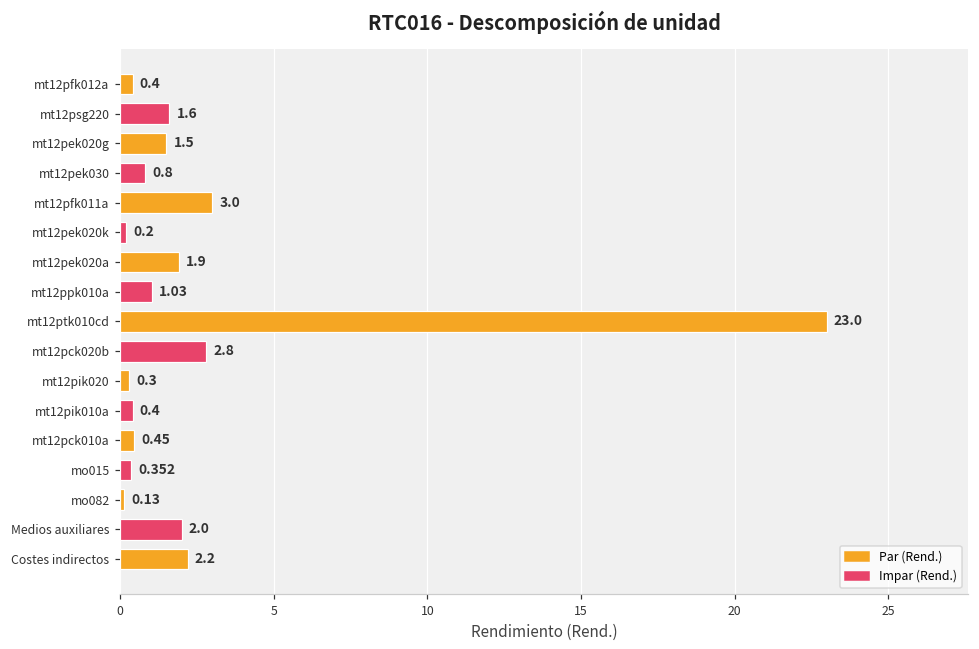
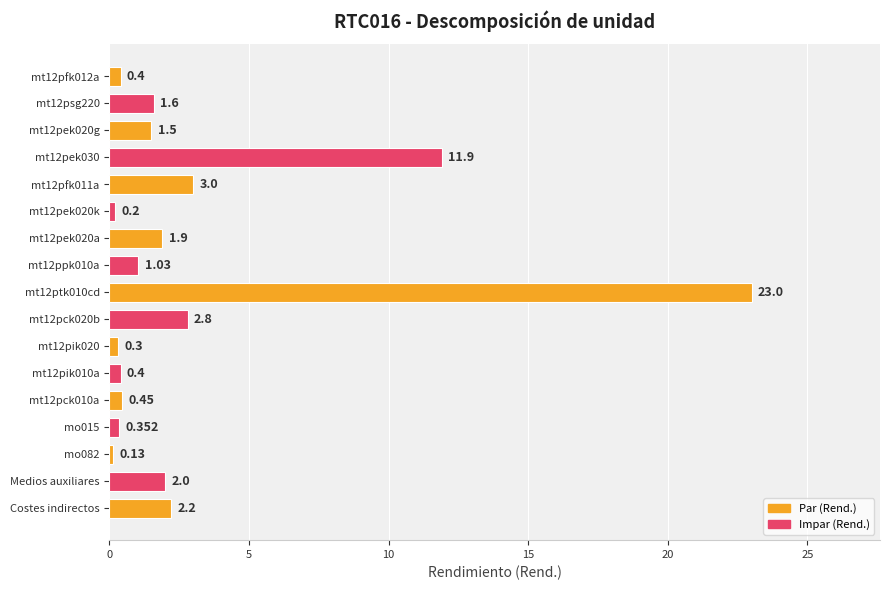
mt12pek030: 0.8 -> 11.9
